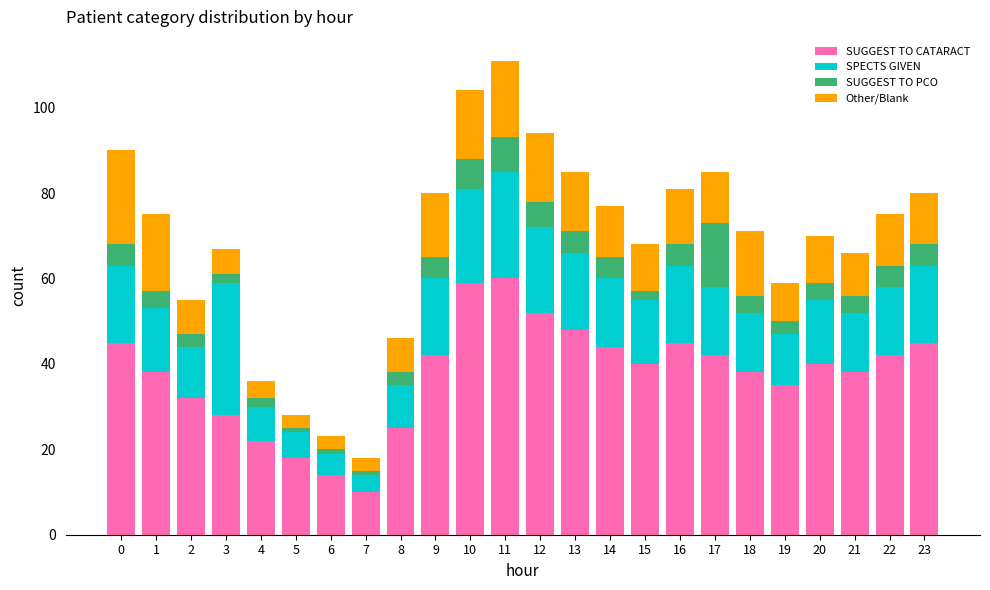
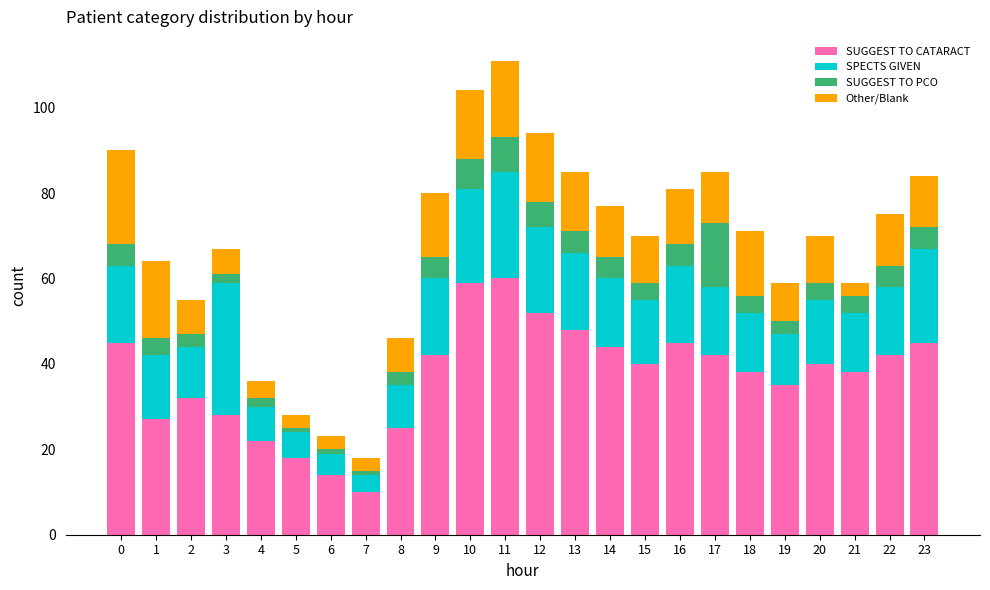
SUGGEST TO CATARACT, 1: 38 -> 27
SUGGEST TO PCO, 15: 2 -> 4
Other/Blank, 21: 10 -> 3
SPECTS GIVEN, 23: 18 -> 22
